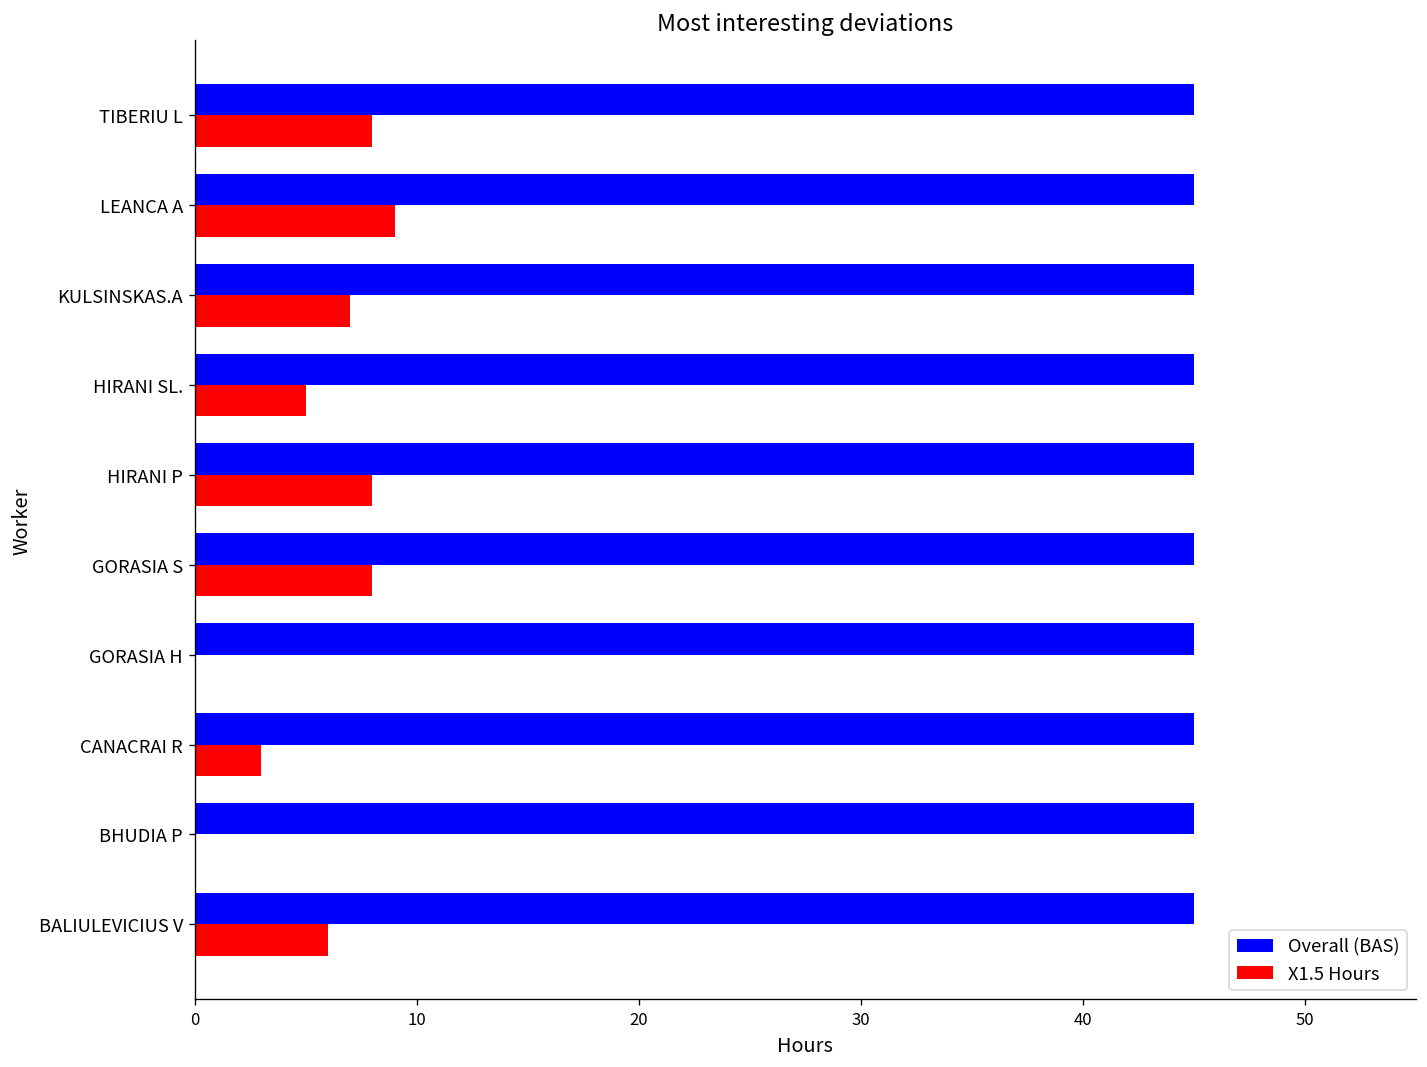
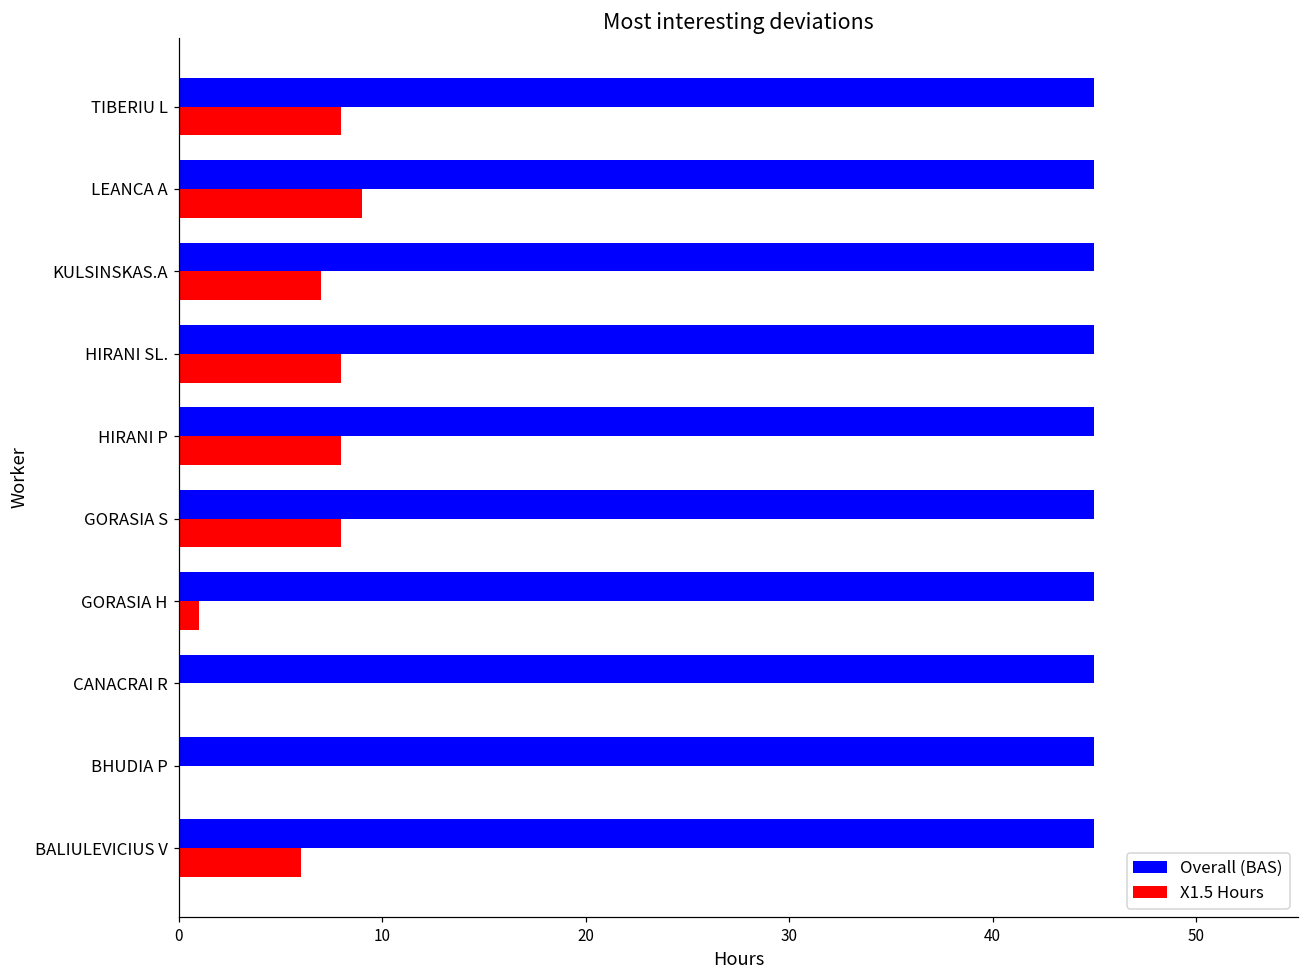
X1.5 Hours, HIRANI SL.: 5 -> 8
X1.5 Hours, GORASIA H: 0 -> 1
X1.5 Hours, CANACRAI R: 3 -> 0
